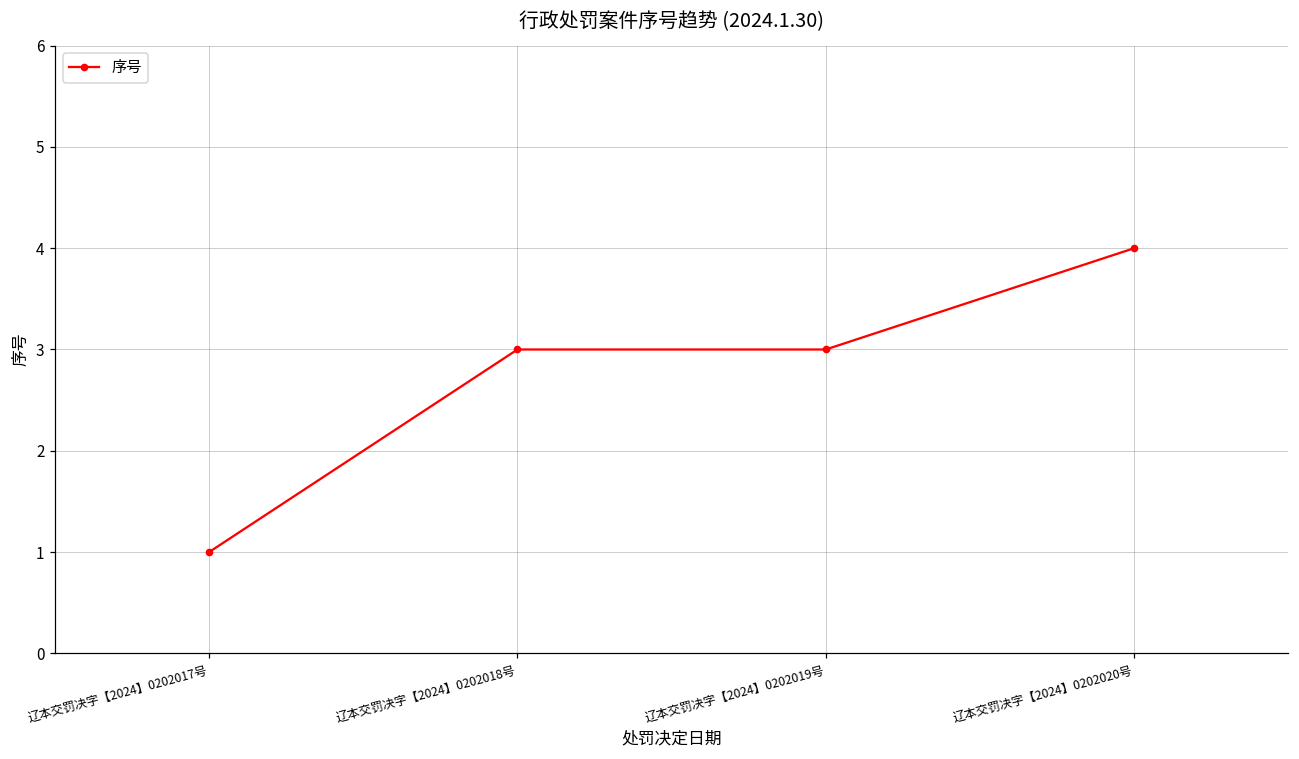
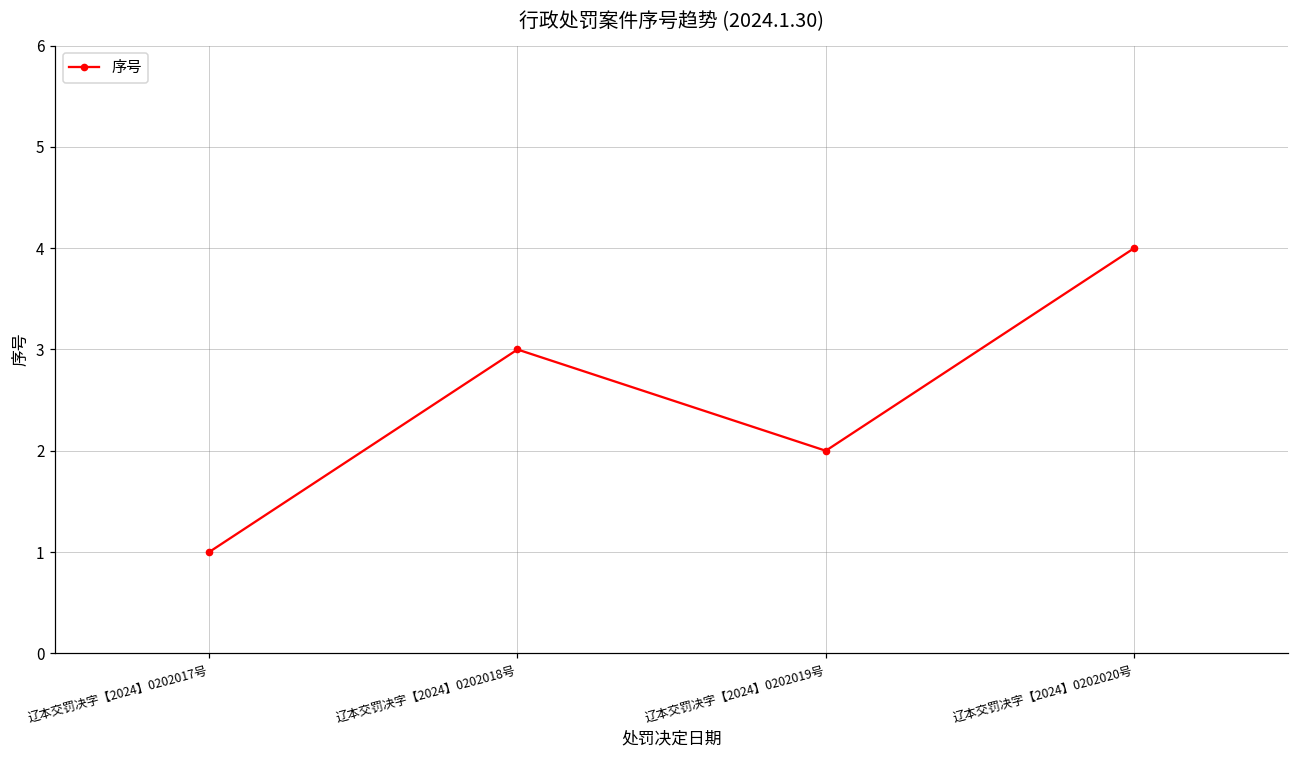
辽本交罚决字【2024】0202019号: 3 -> 2
